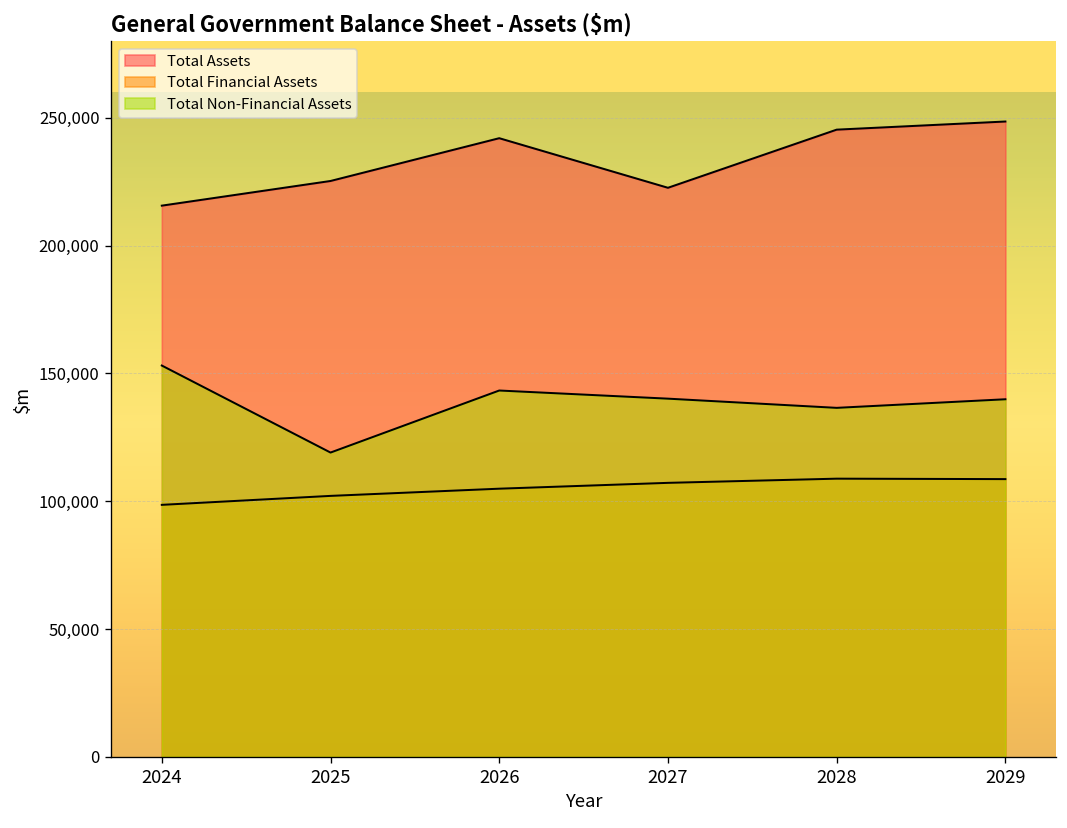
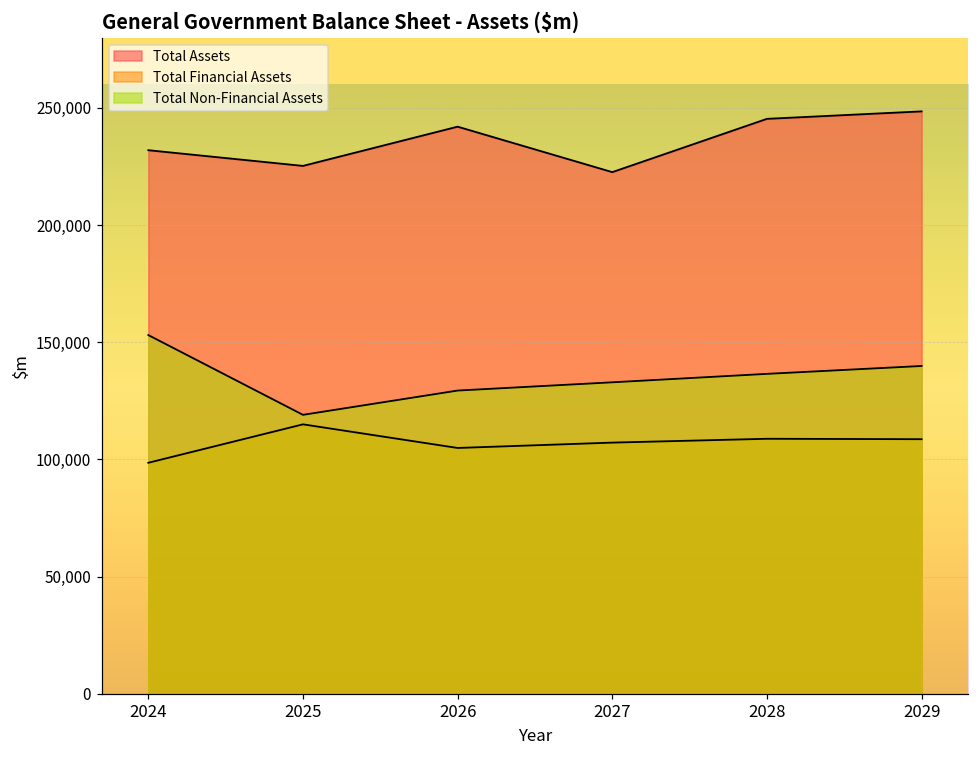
Total Assets, 2024: 216,000 -> 232,000
Total Financial Assets, 2025: 102,000 -> 115,000
Total Non-Financial Assets, 2026: 143,000 -> 129,000
Total Non-Financial Assets, 2027: 140,000 -> 133,000
